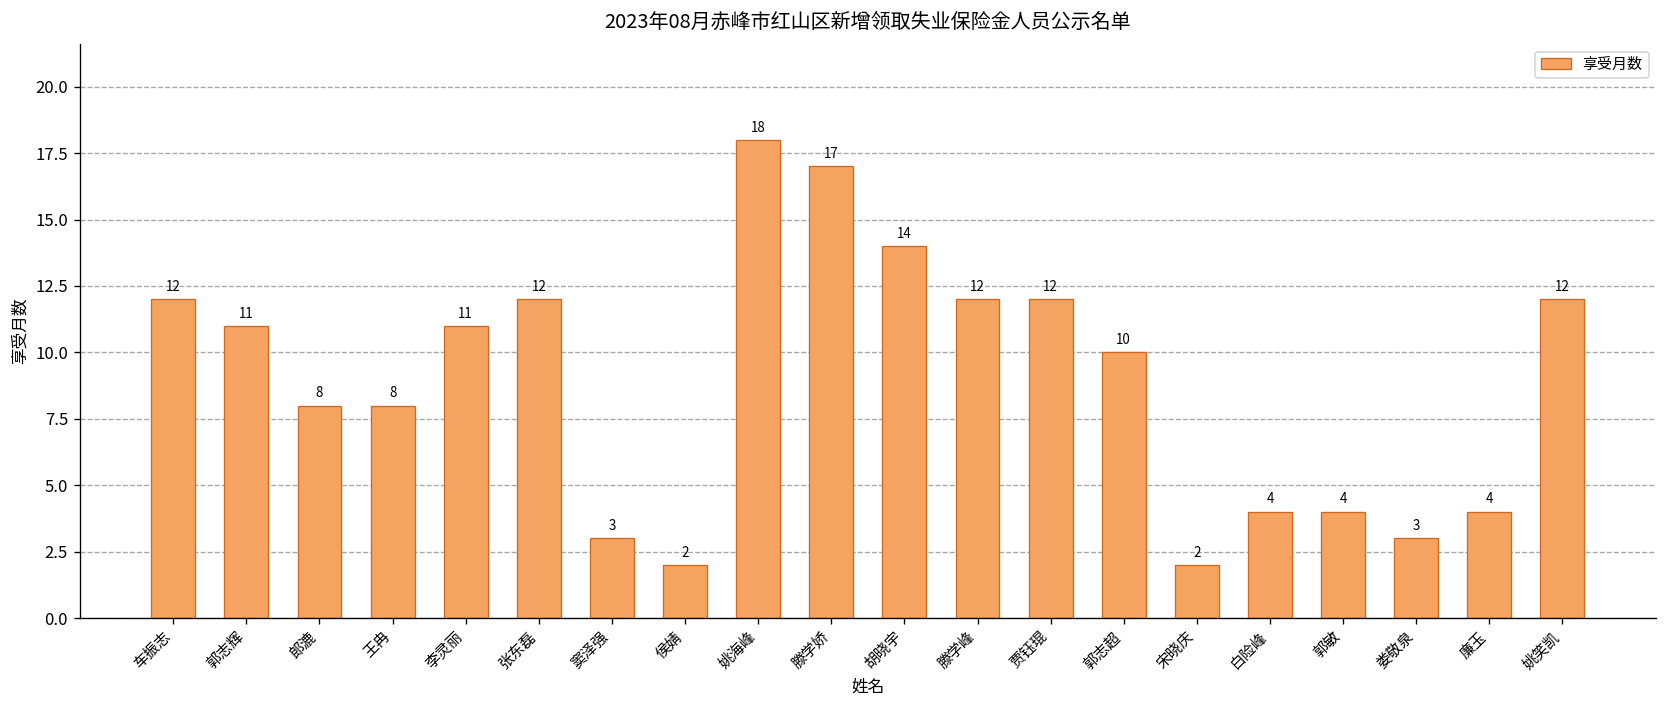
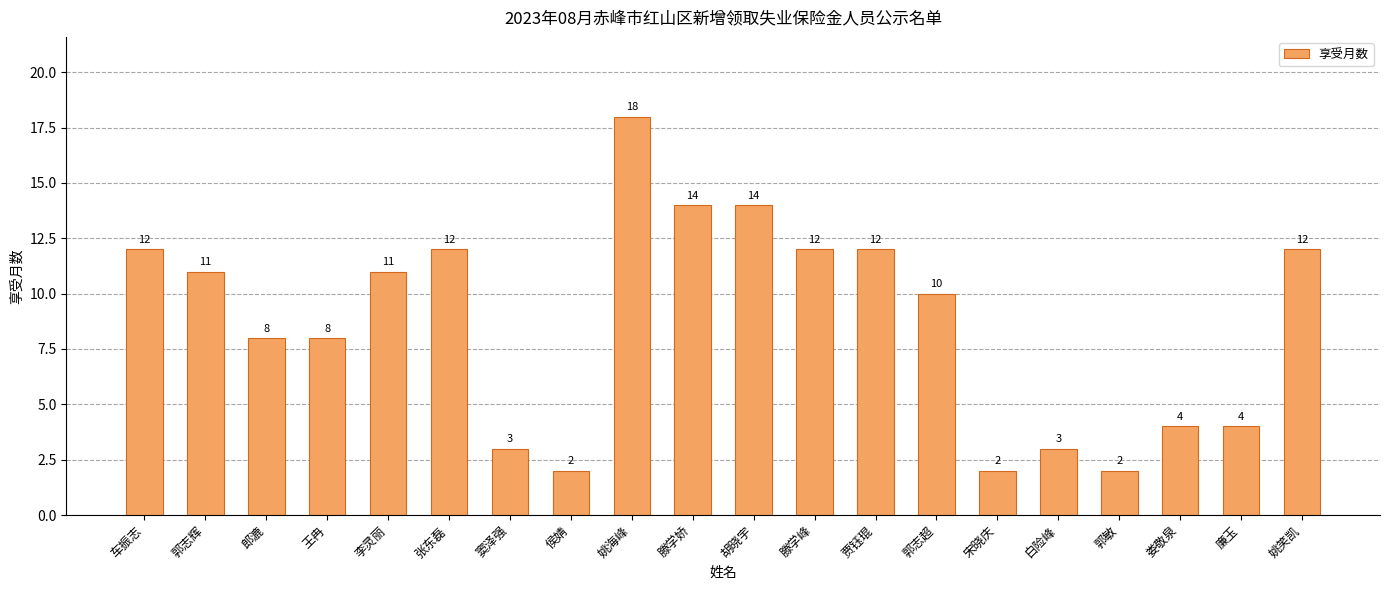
滕学娇: 17 -> 14
白险峰: 4 -> 3
郭敏: 4 -> 2
娄敬泉: 3 -> 4
